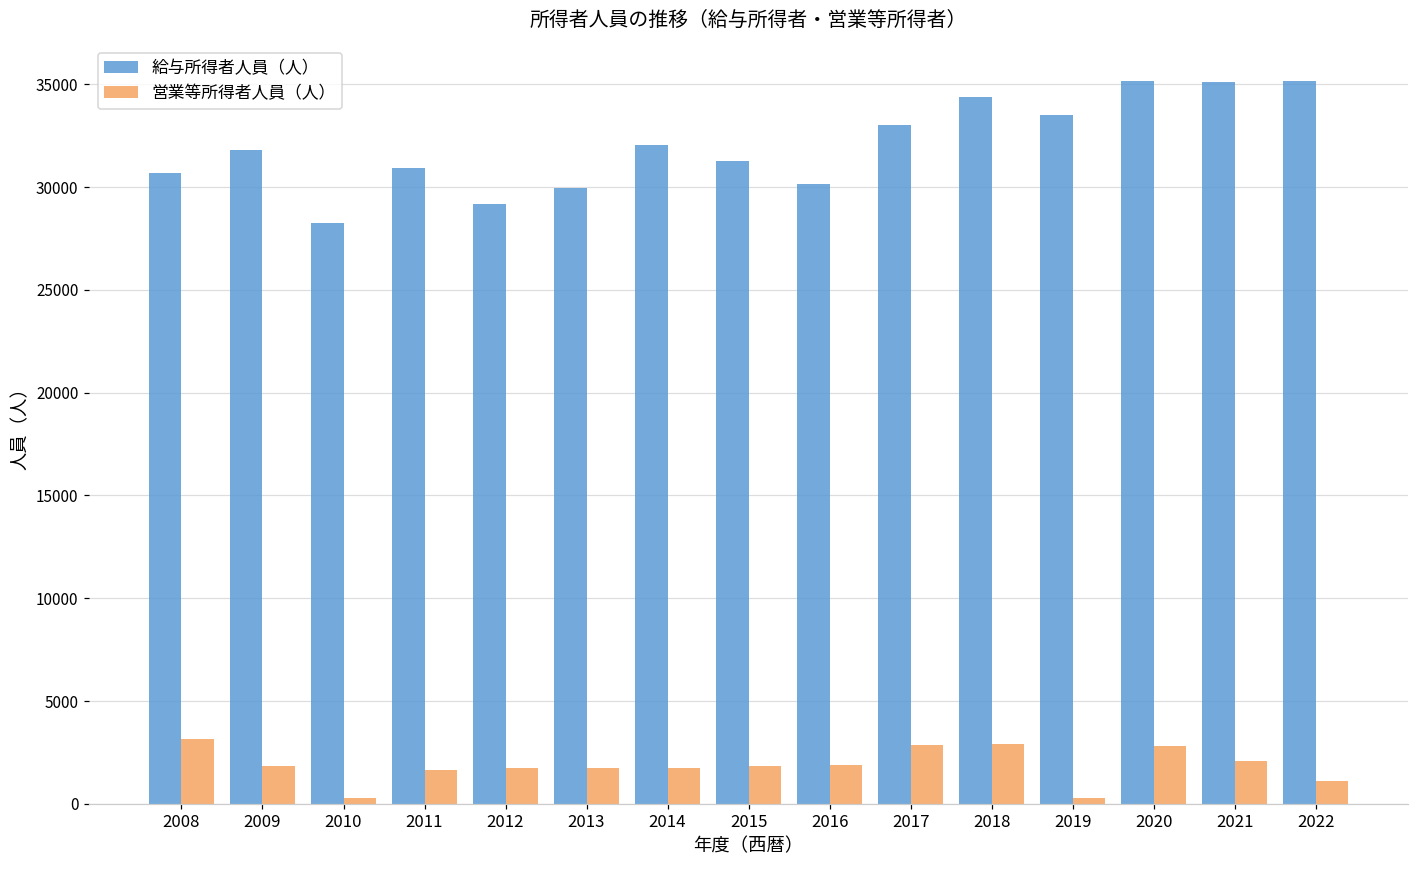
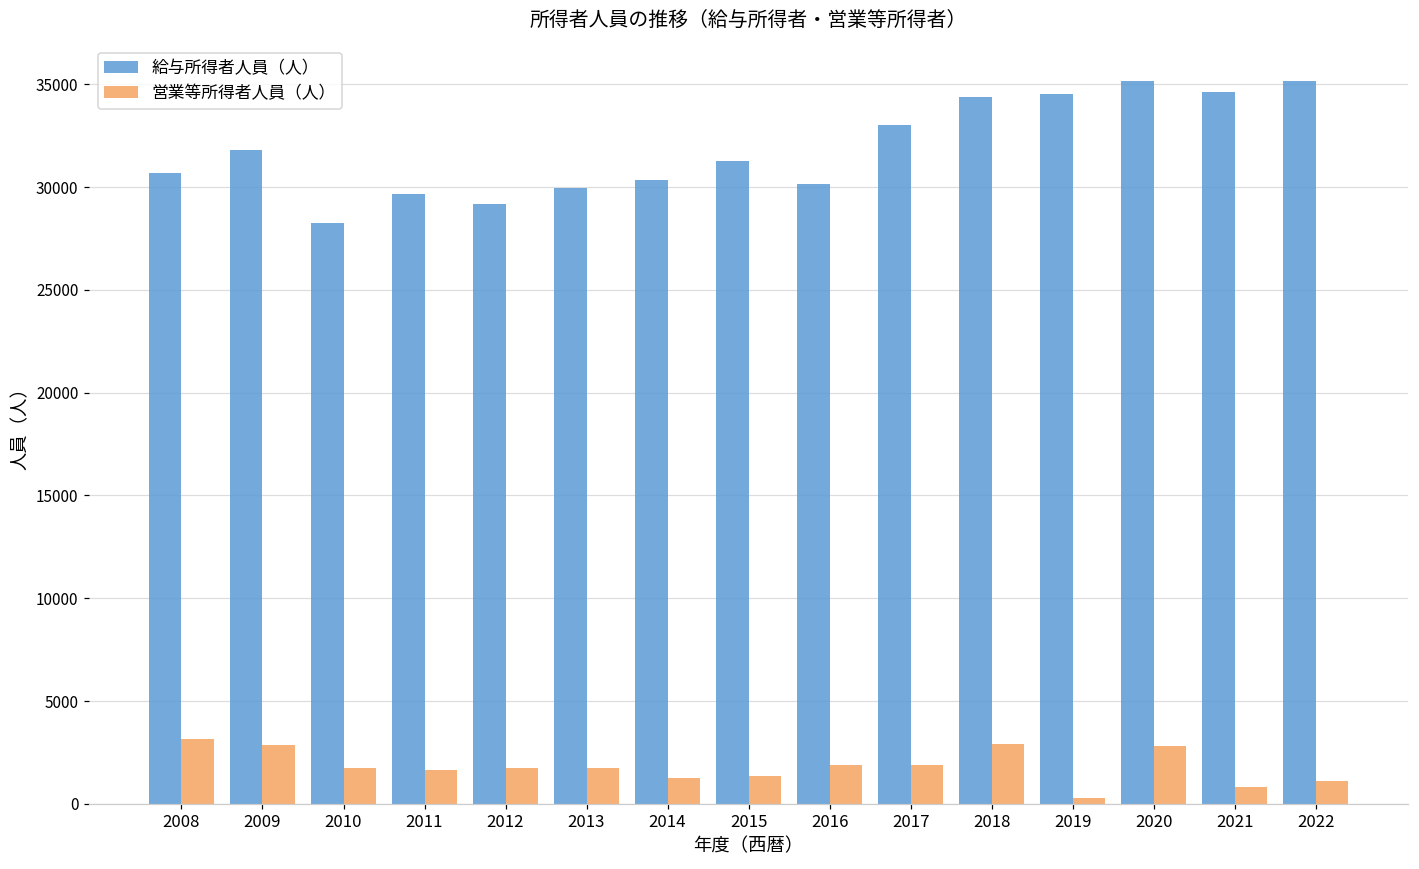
営業等所得者人員（人）, 2009: 1800 -> 2900
営業等所得者人員（人）, 2010: 300 -> 1700
給与所得者人員（人）, 2011: 30900 -> 29600
給与所得者人員（人）, 2014: 32100 -> 30400
営業等所得者人員（人）, 2014: 1700 -> 1200
営業等所得者人員（人）, 2015: 1800 -> 1400
営業等所得者人員（人）, 2017: 2900 -> 1900
給与所得者人員（人）, 2019: 33500 -> 34500
給与所得者人員（人）, 2021: 35100 -> 34600
営業等所得者人員（人）, 2021: 2100 -> 800
